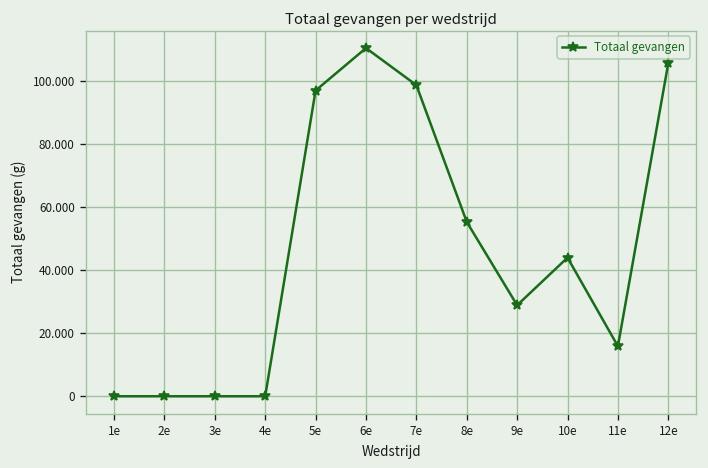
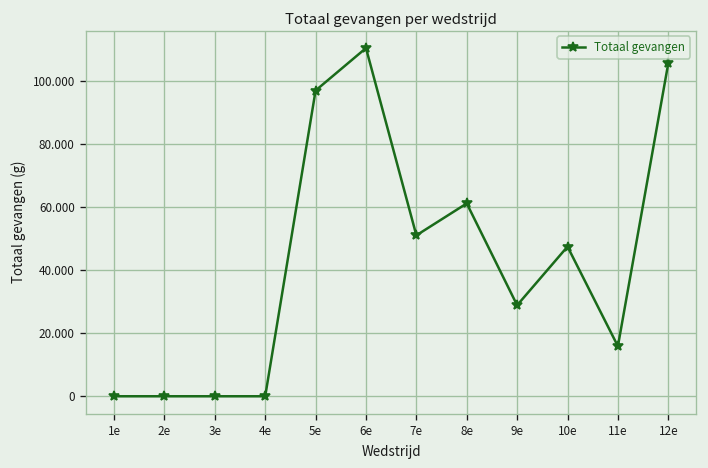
7e: 99 -> 51
8e: 55 -> 61
10e: 44 -> 47
